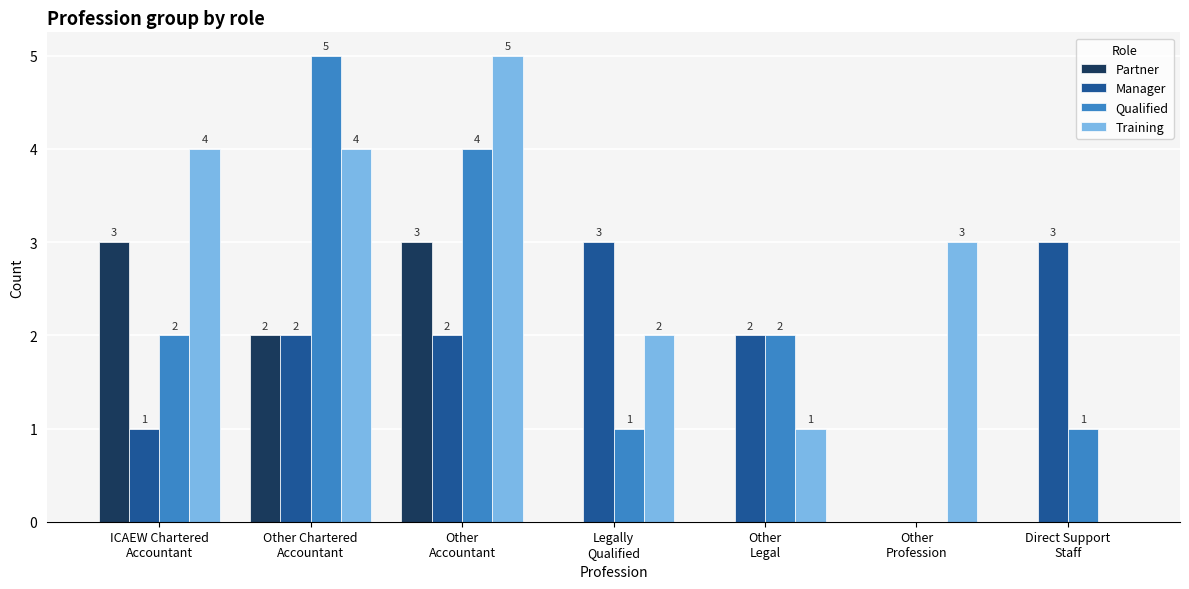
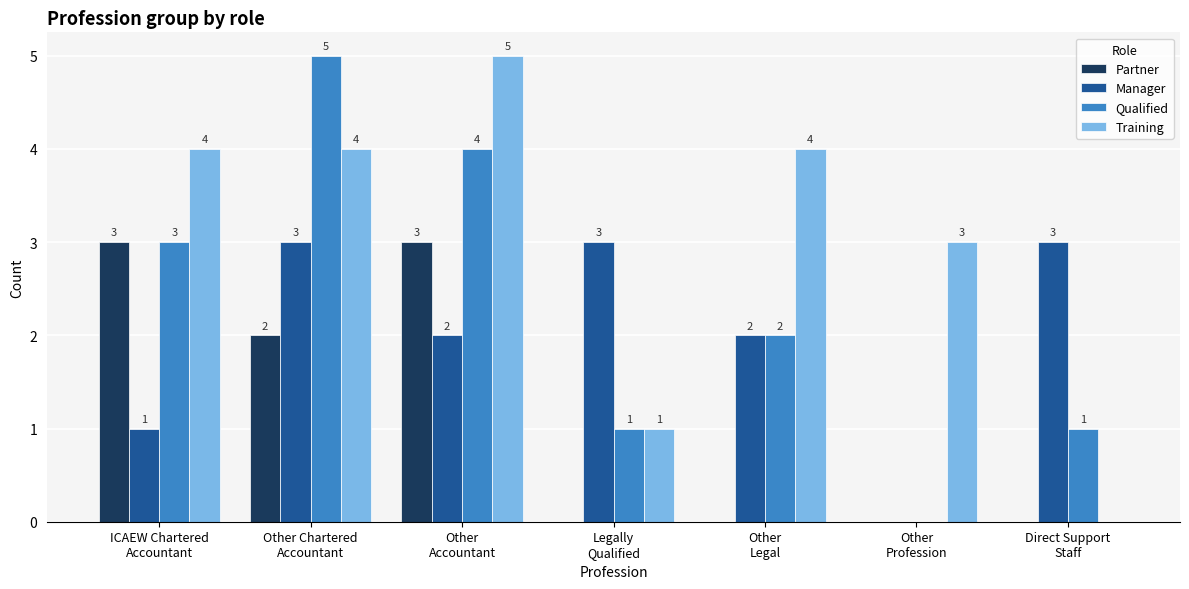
Qualified, ICAEW Chartered Accountant: 2 -> 3
Manager, Other Chartered Accountant: 2 -> 3
Training, Legally Qualified: 2 -> 1
Training, Other Legal: 1 -> 4
